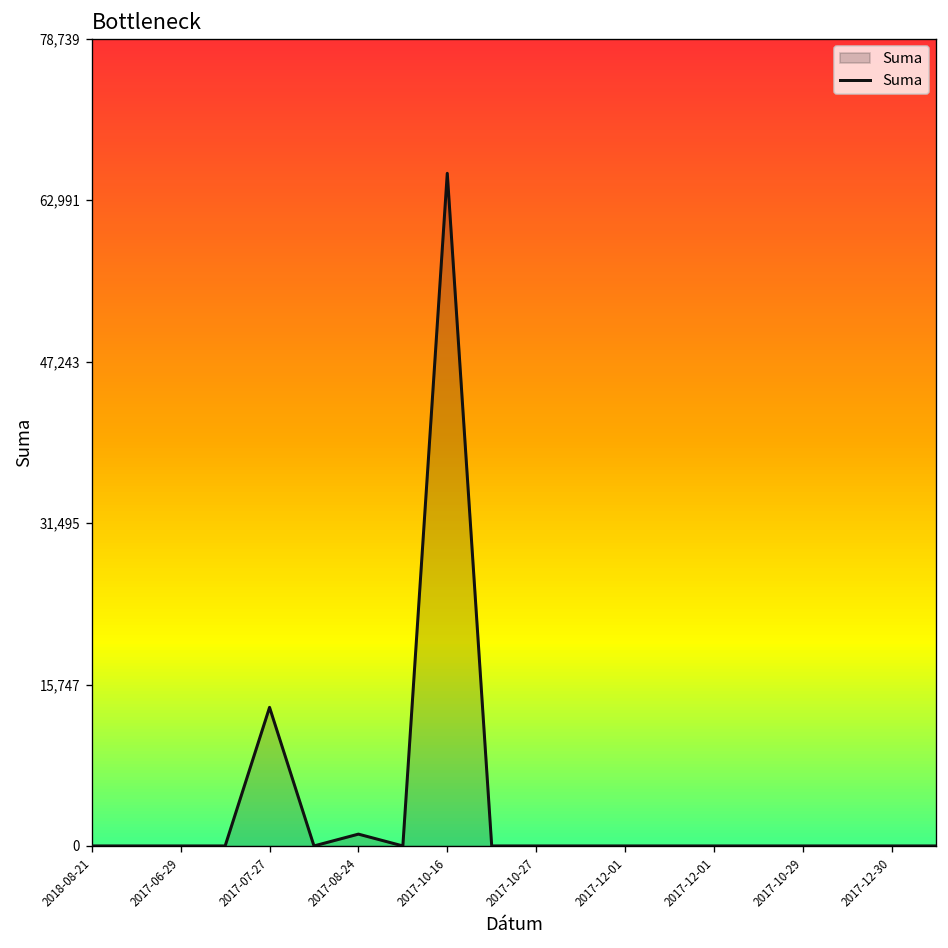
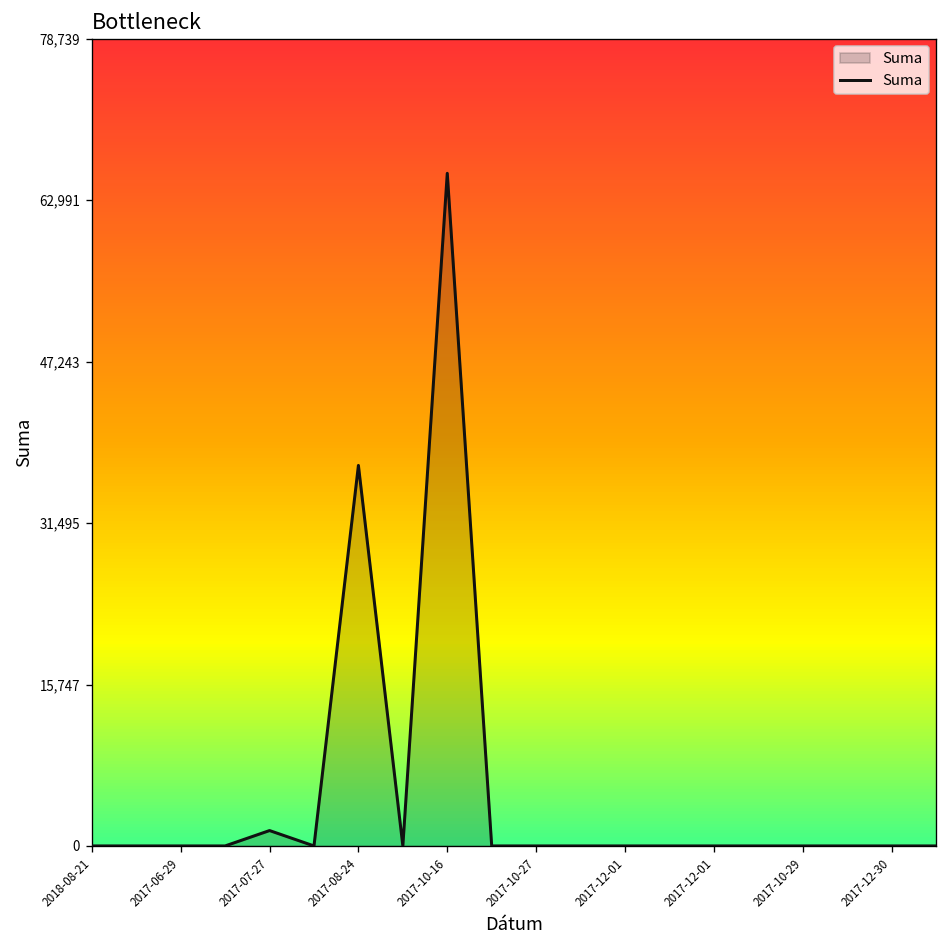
2017-07-27: 14,000 -> 2,000
2017-08-24: 1,000 -> 37,000
